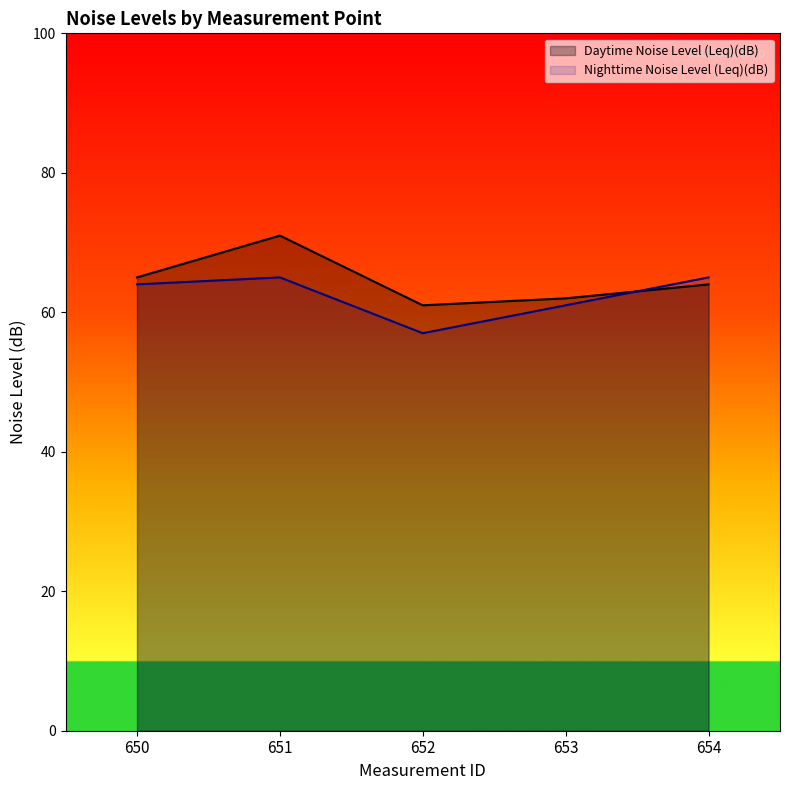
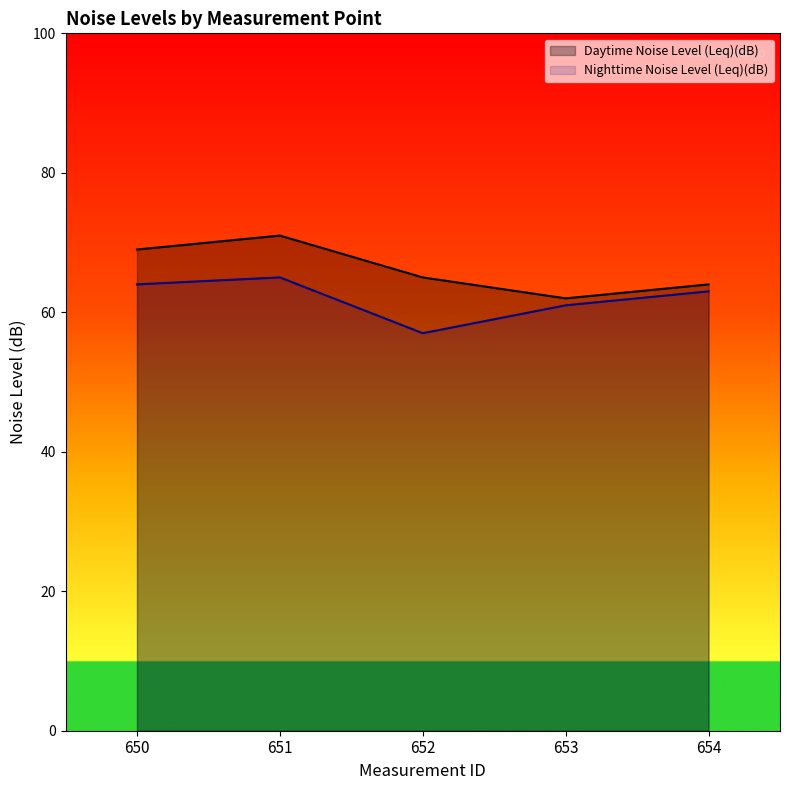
Daytime Noise Level (Leq)(dB), 650: 65 -> 69
Daytime Noise Level (Leq)(dB), 652: 61 -> 65
Nighttime Noise Level (Leq)(dB), 654: 65 -> 63
